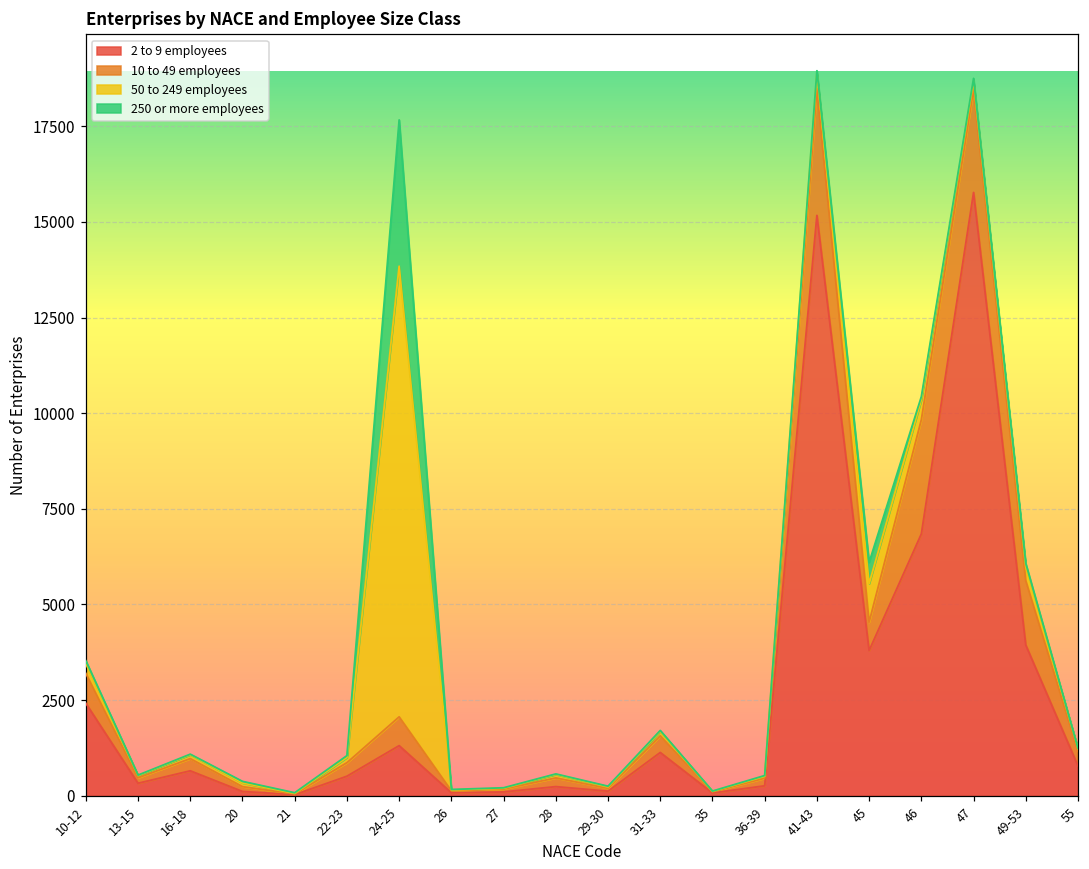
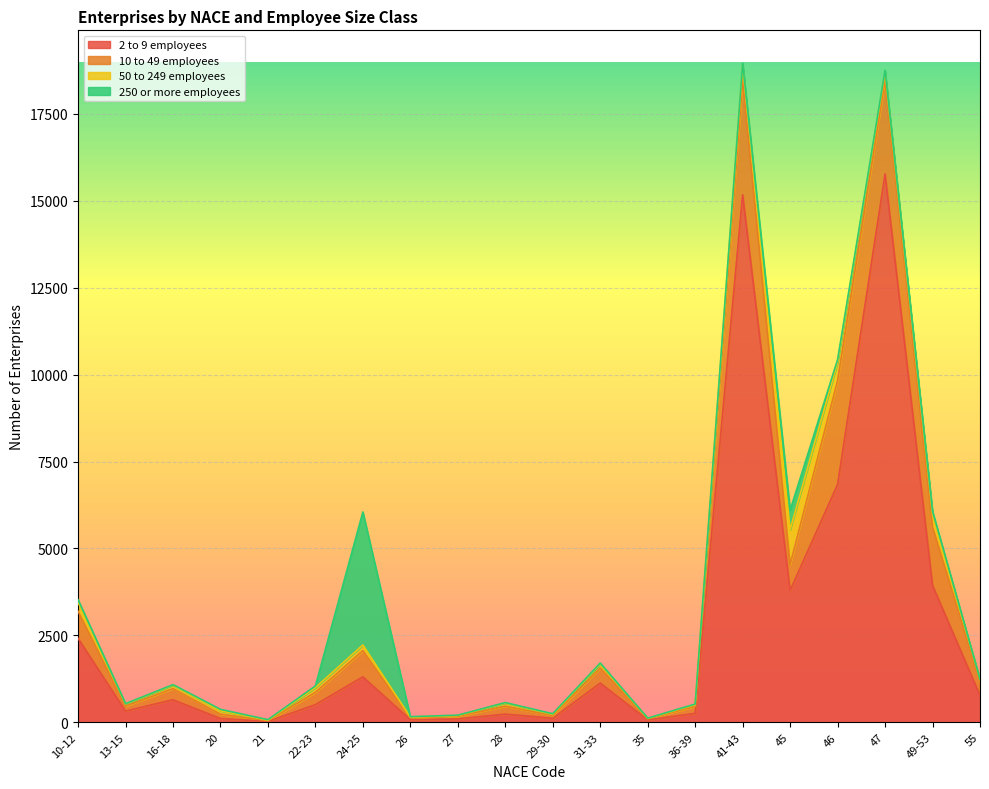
50 to 249 employees, 24-25: 11800 -> 200
